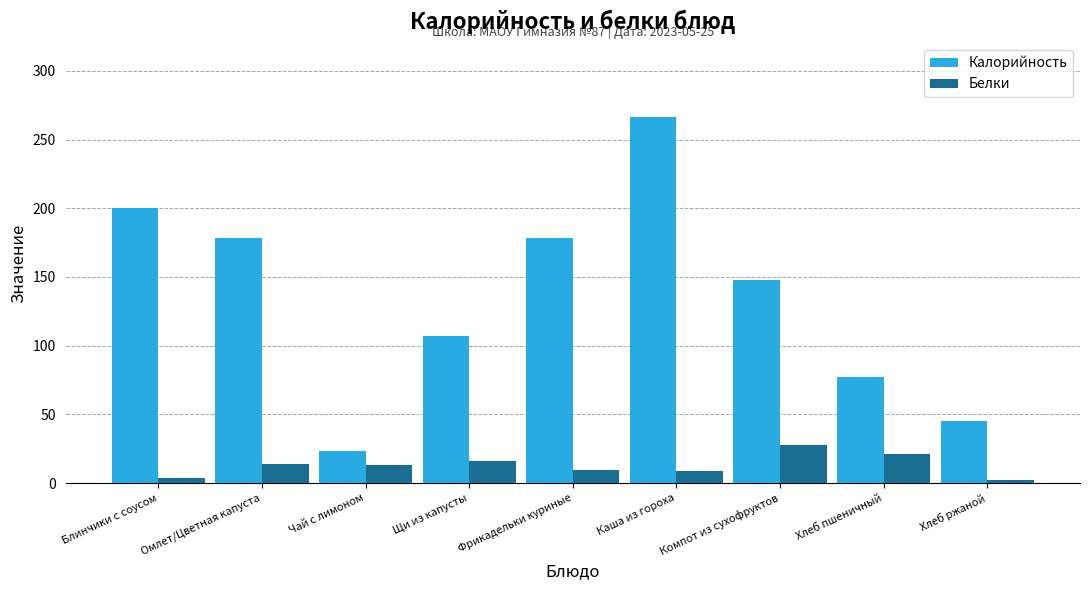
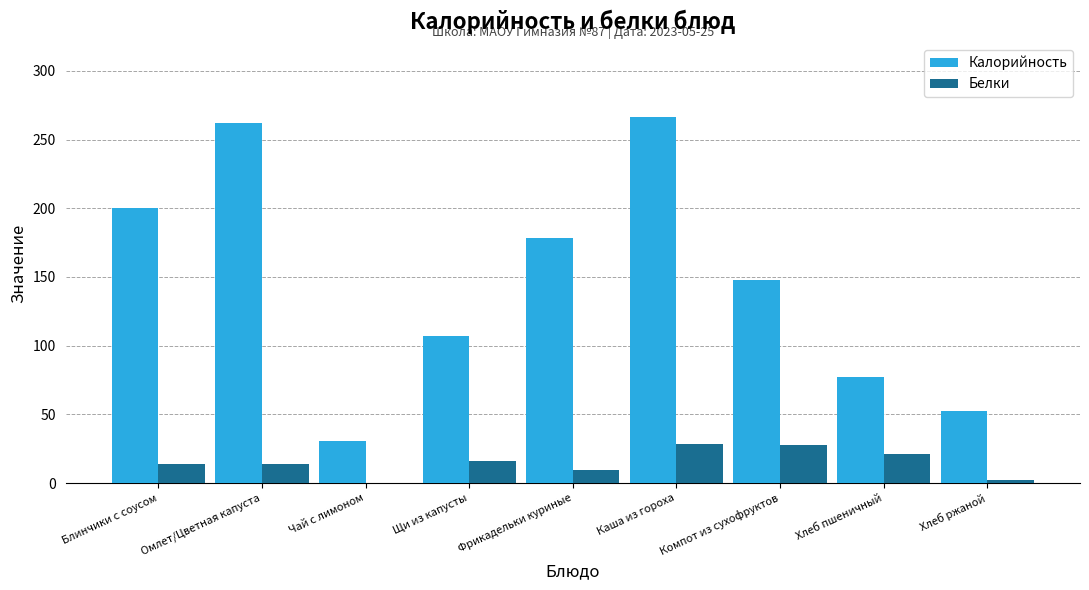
Белки, Блинчики с соусом: 4 -> 14
Калорийность, Омлет/Цветная капуста: 178 -> 262
Калорийность, Чай с лимоном: 23 -> 31
Белки, Чай с лимоном: 13 -> 0
Белки, Каша из гороха: 9 -> 28
Калорийность, Хлеб ржаной: 46 -> 52
